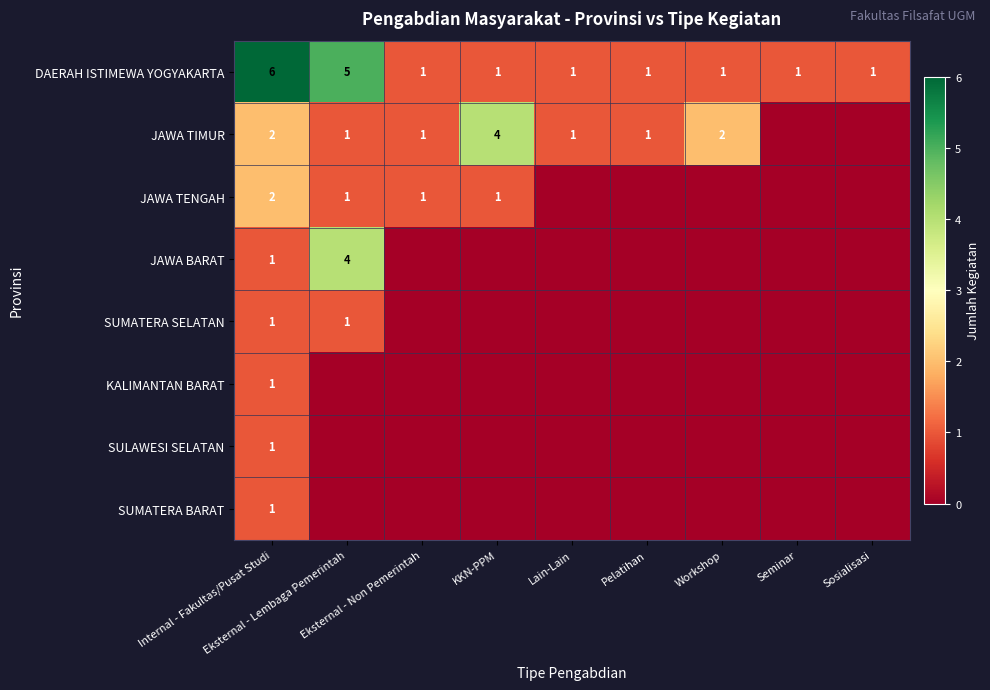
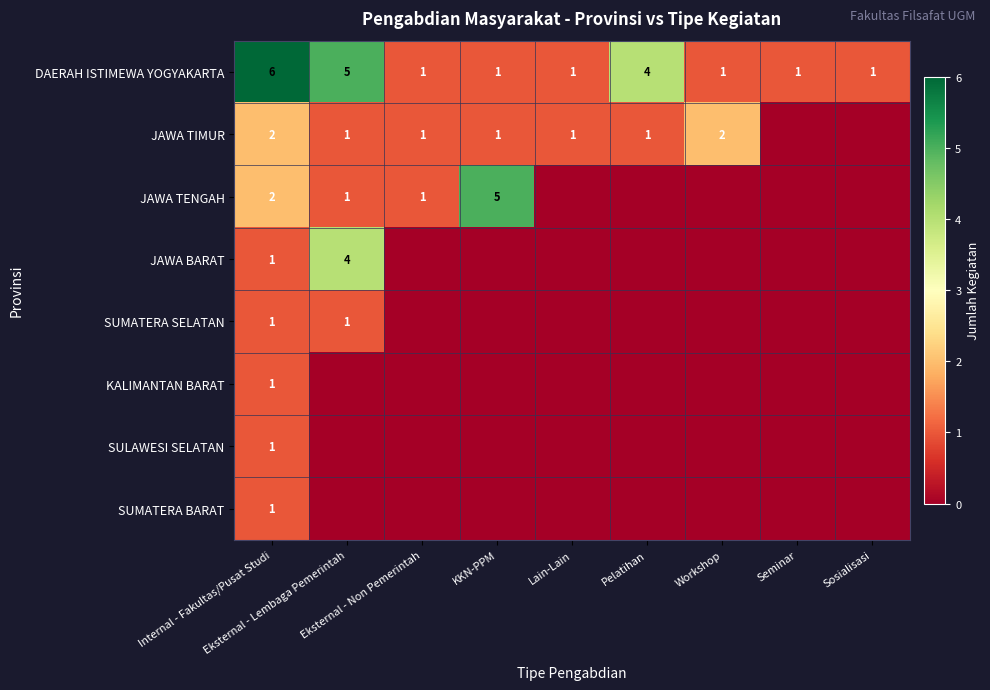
DAERAH ISTIMEWA YOGYAKARTA, Pelatihan: 1 -> 4
JAWA TIMUR, KKN-PPM: 4 -> 1
JAWA TENGAH, KKN-PPM: 1 -> 5
